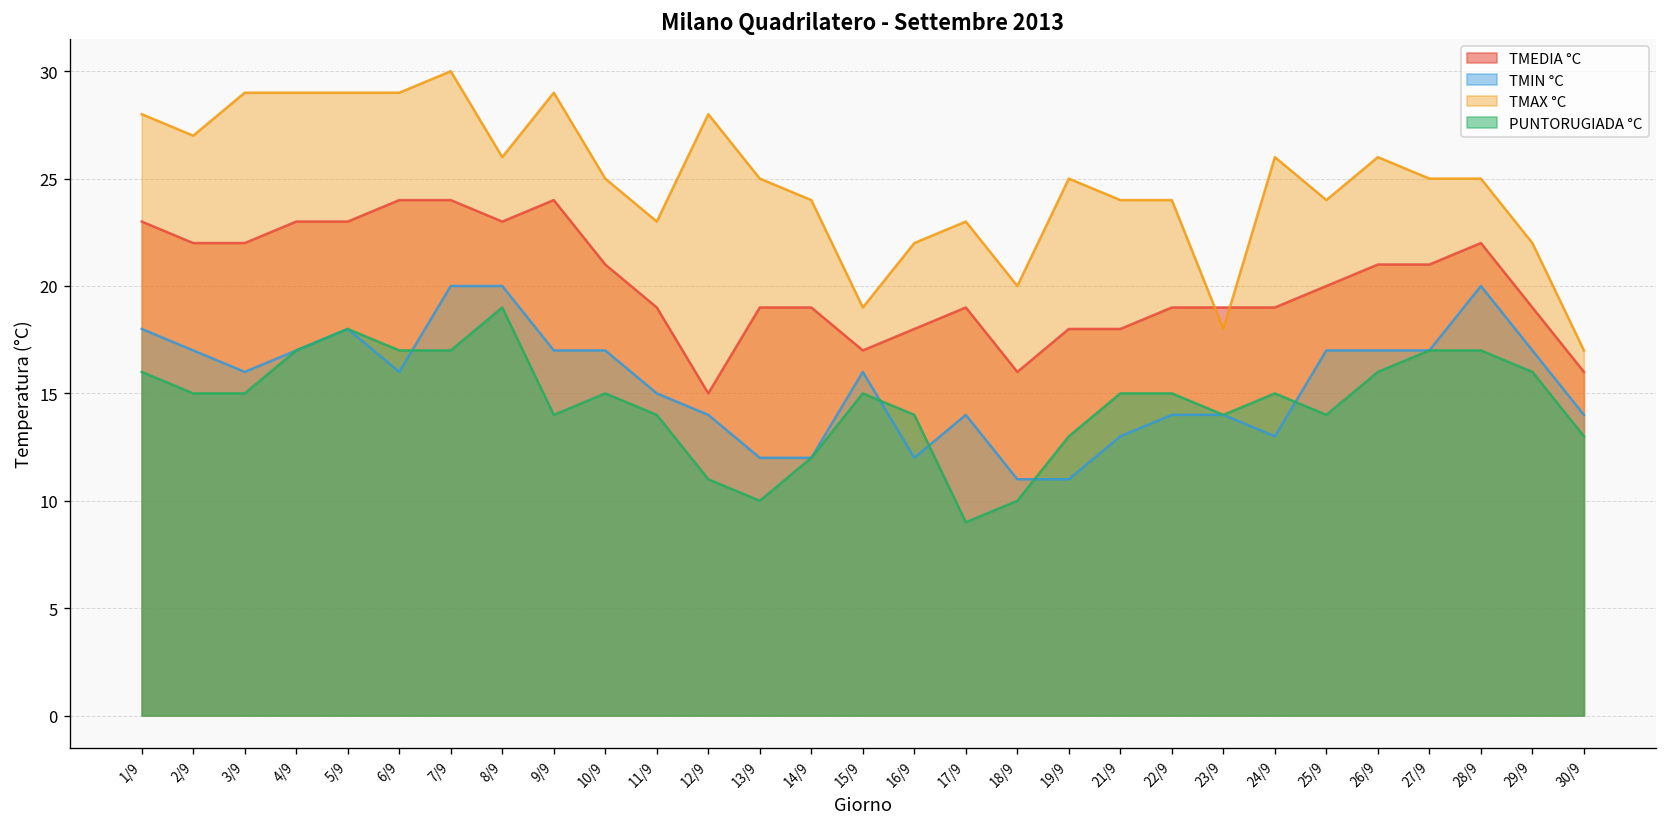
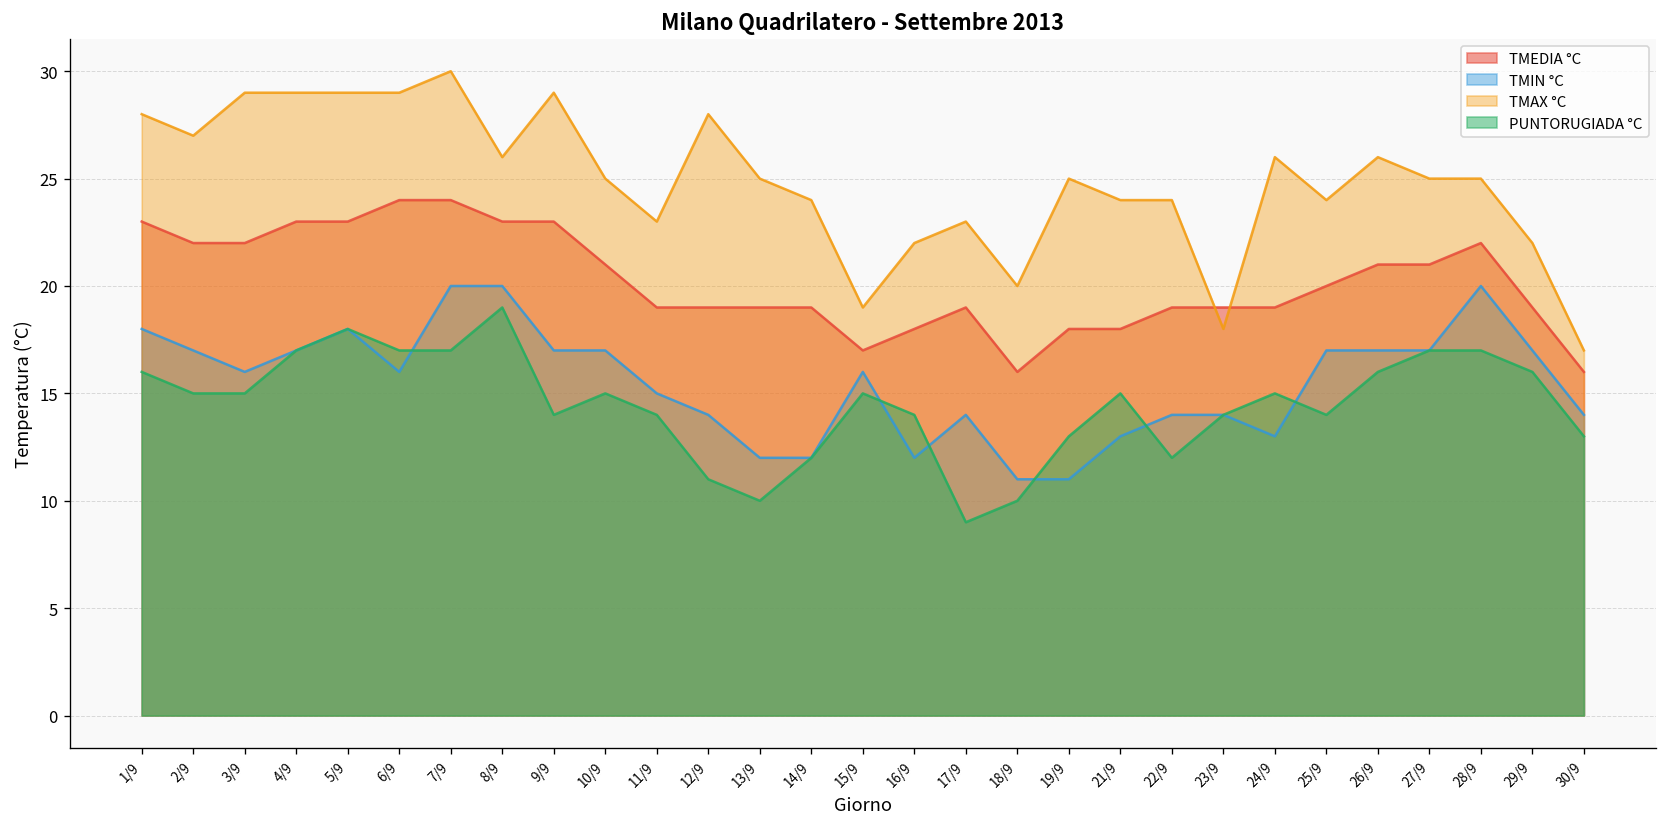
TMEDIA °C, 9/9: 24 -> 23
TMEDIA °C, 12/9: 15 -> 19
PUNTORUGIADA °C, 22/9: 15 -> 12
